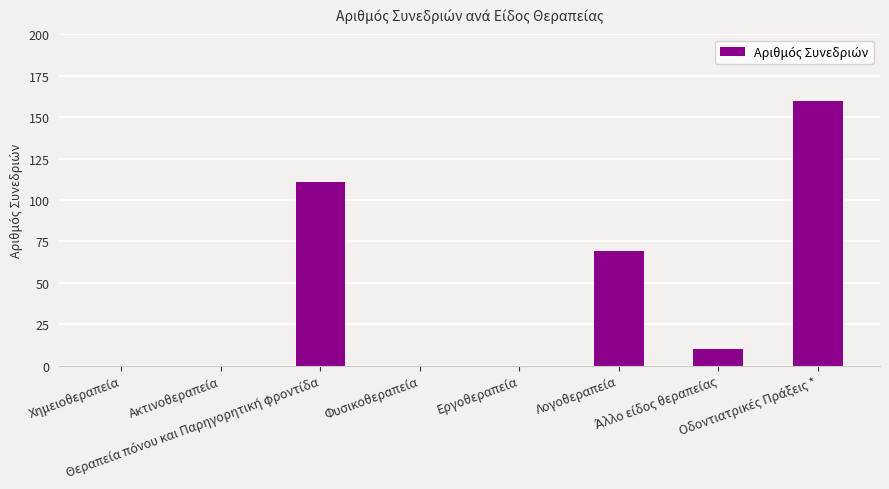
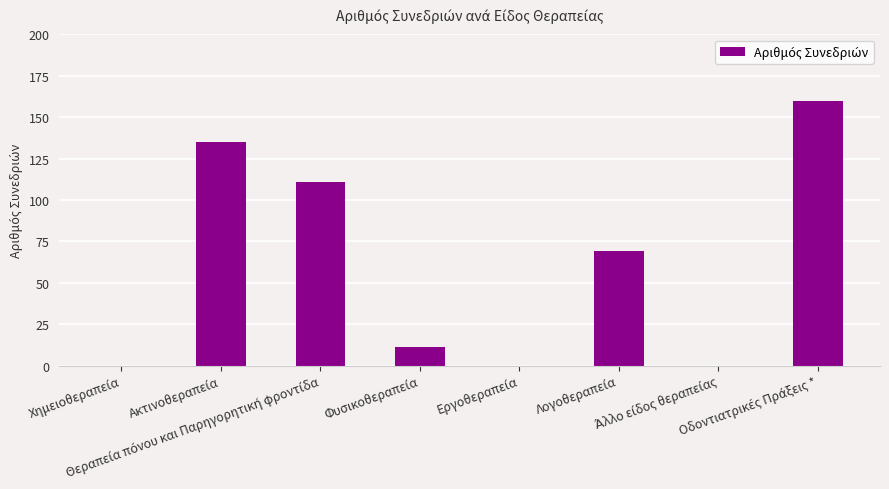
Ακτινοθεραπεία: 0 -> 135
Φυσικοθεραπεία: 0 -> 11
Άλλο είδος θεραπείας: 10 -> 0
